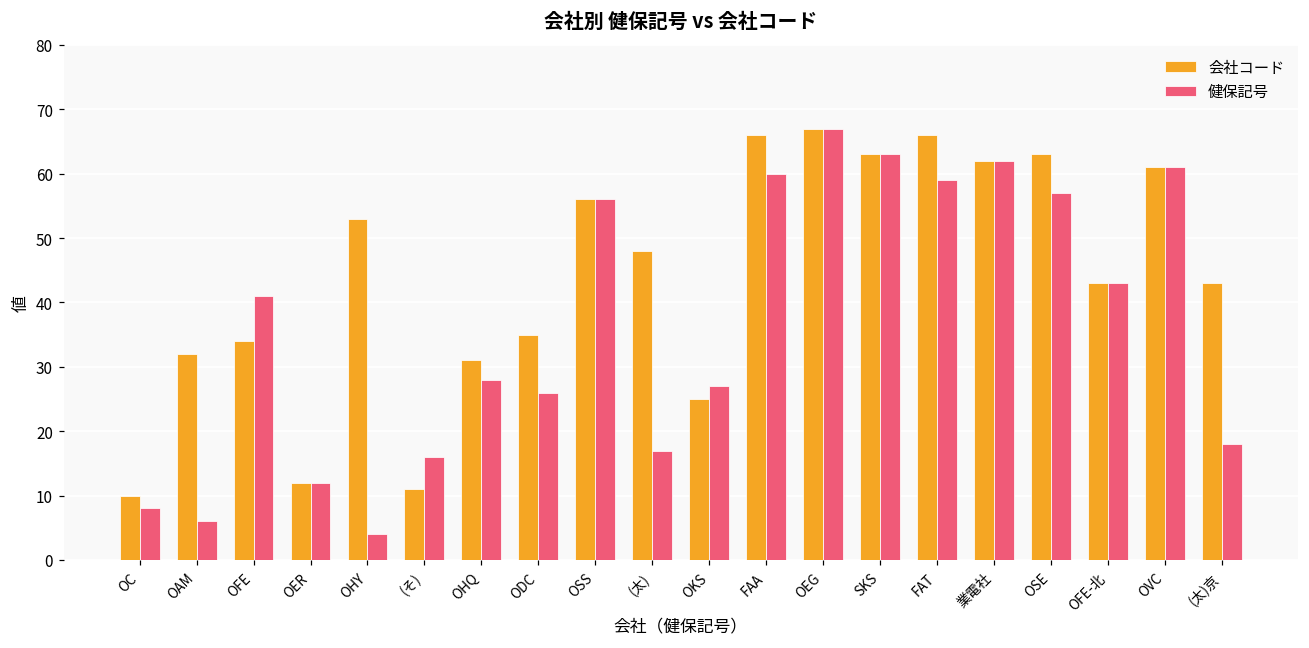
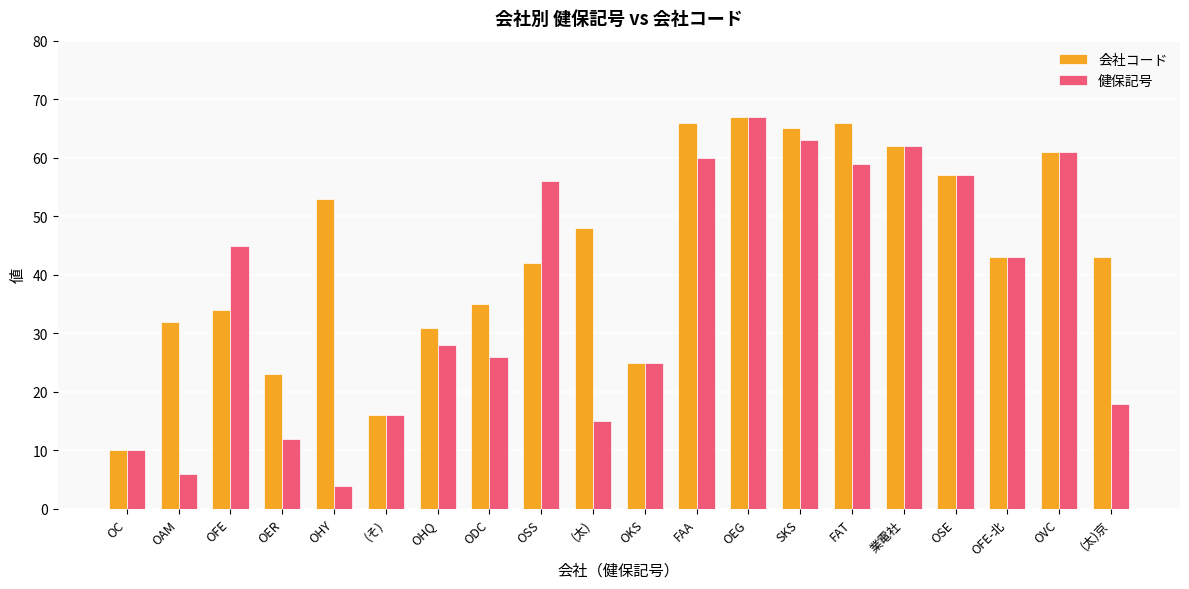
健保記号, OC: 8 -> 10
健保記号, OFE: 41 -> 45
会社コード, OER: 12 -> 23
会社コード, (そ): 11 -> 16
会社コード, OSS: 56 -> 42
健保記号, (太): 17 -> 15
健保記号, OKS: 27 -> 25
会社コード, SKS: 63 -> 65
会社コード, OSE: 63 -> 57
